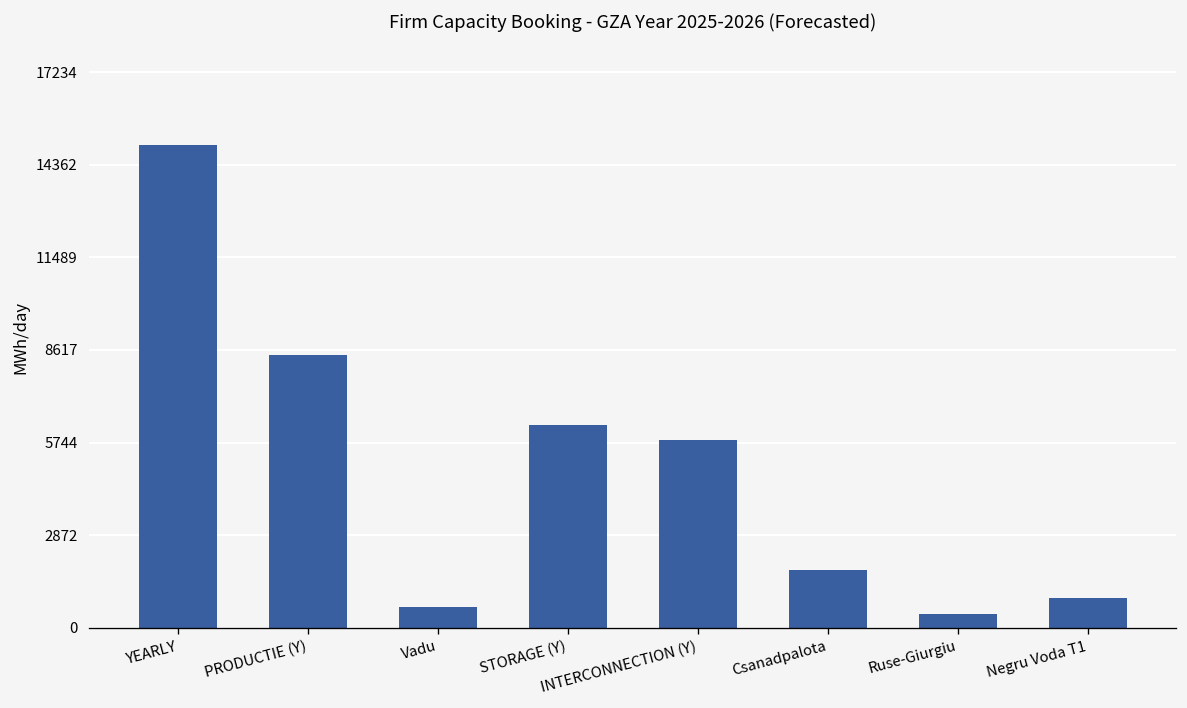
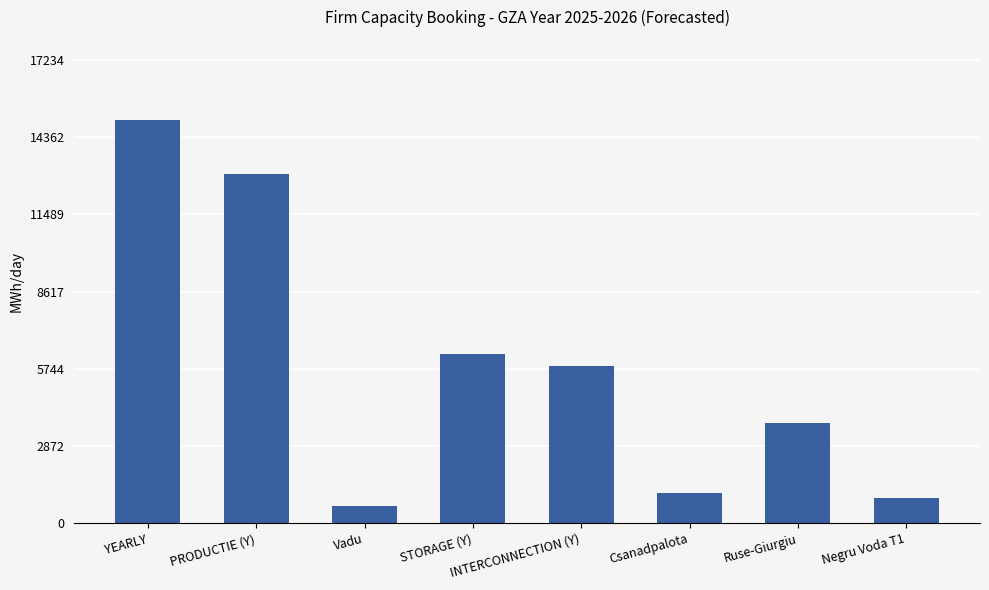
PRODUCTIE (Y): 8500 -> 13000
Csanadpalota: 1800 -> 1100
Ruse-Giurgiu: 400 -> 3700
